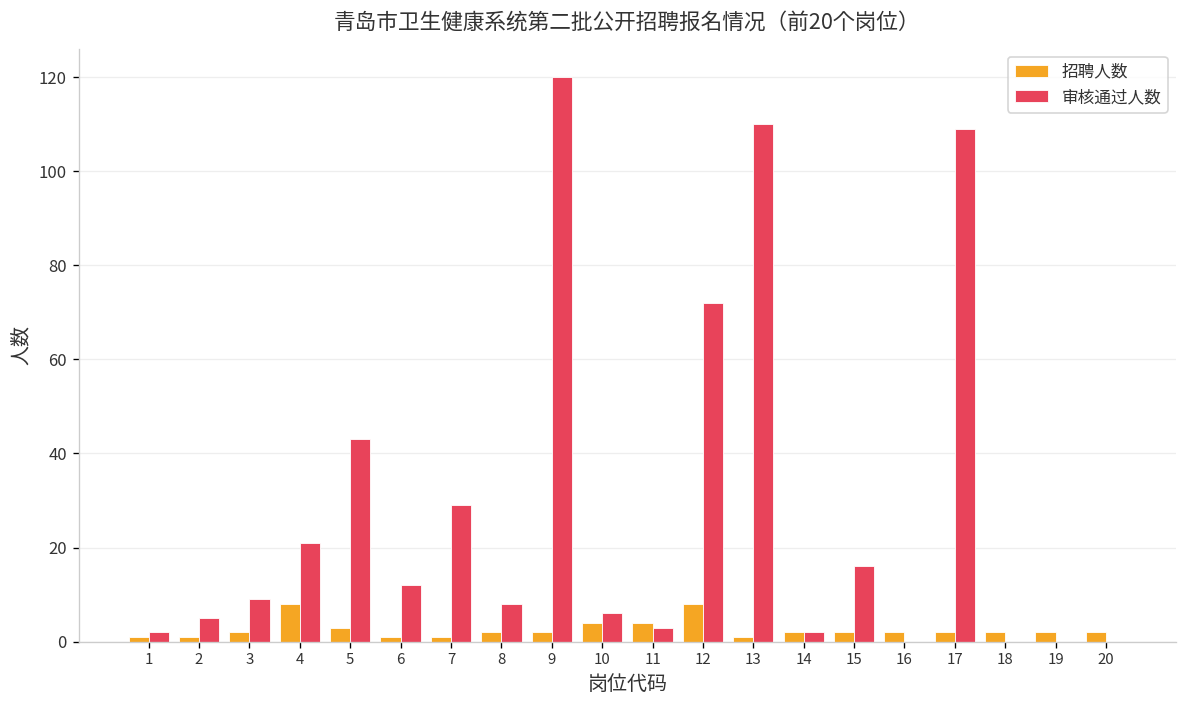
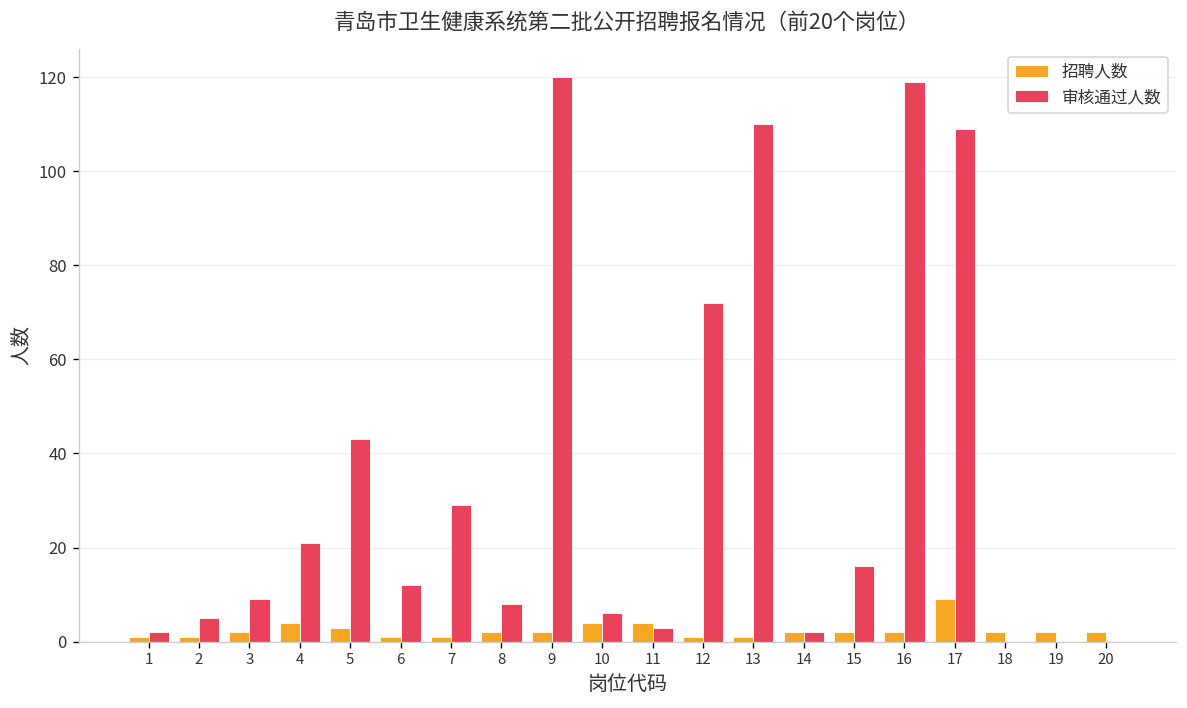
招聘人数, 4: 8 -> 4
招聘人数, 12: 8 -> 1
审核通过人数, 16: 0 -> 119
招聘人数, 17: 2 -> 9
